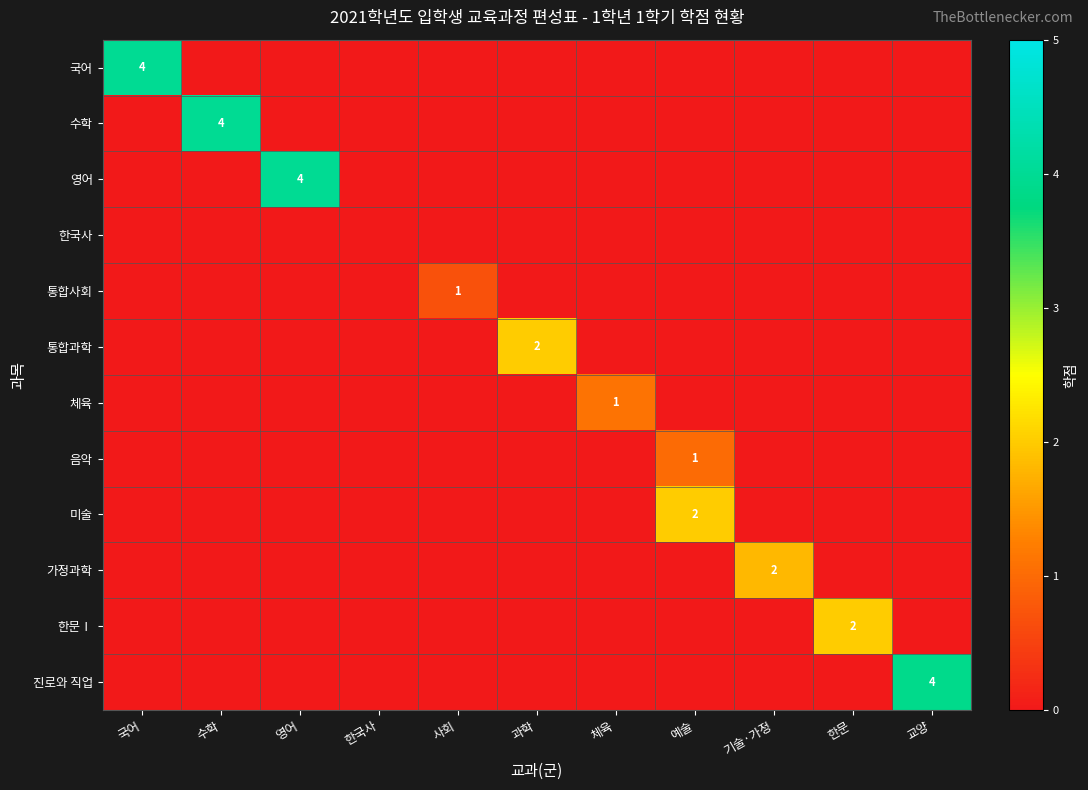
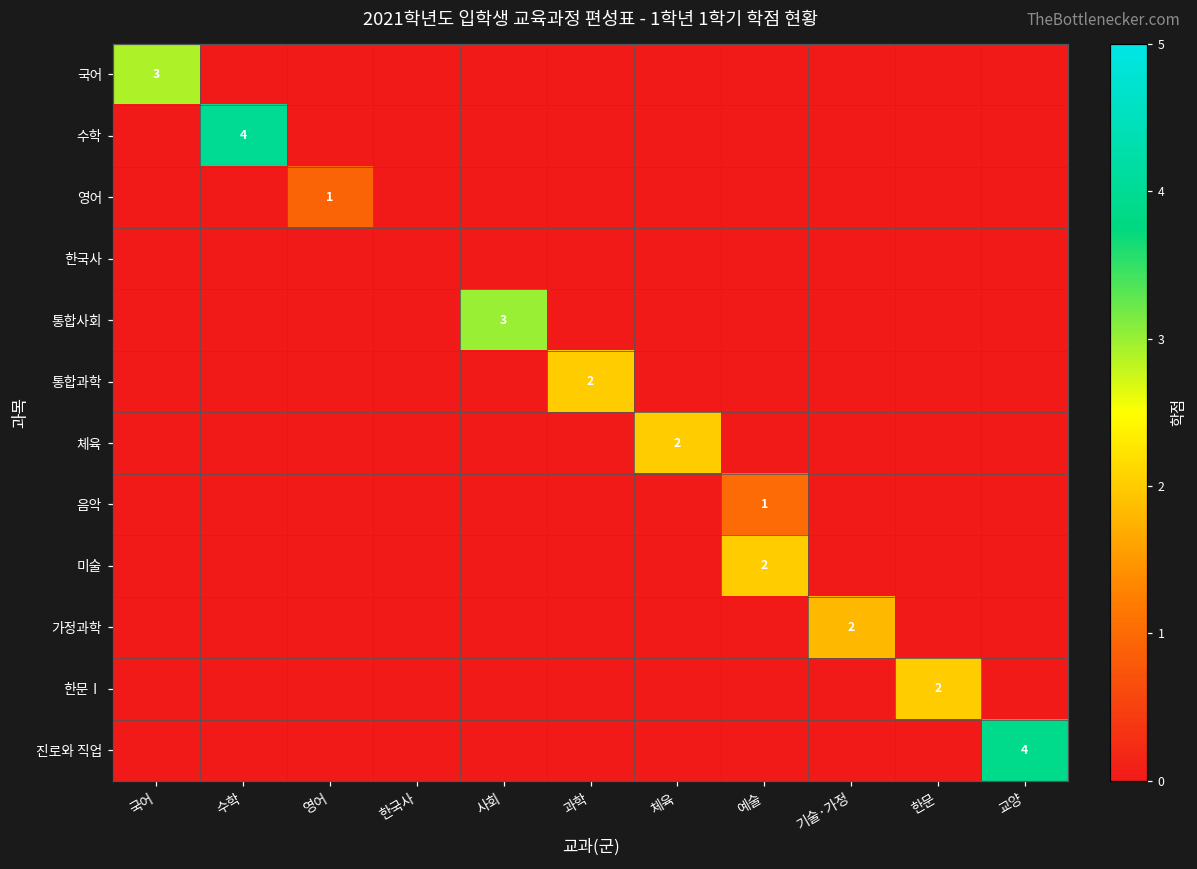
국어, 국어: 4 -> 3
영어, 영어: 4 -> 1
통합사회, 사회: 1 -> 3
체육, 체육: 1 -> 2
